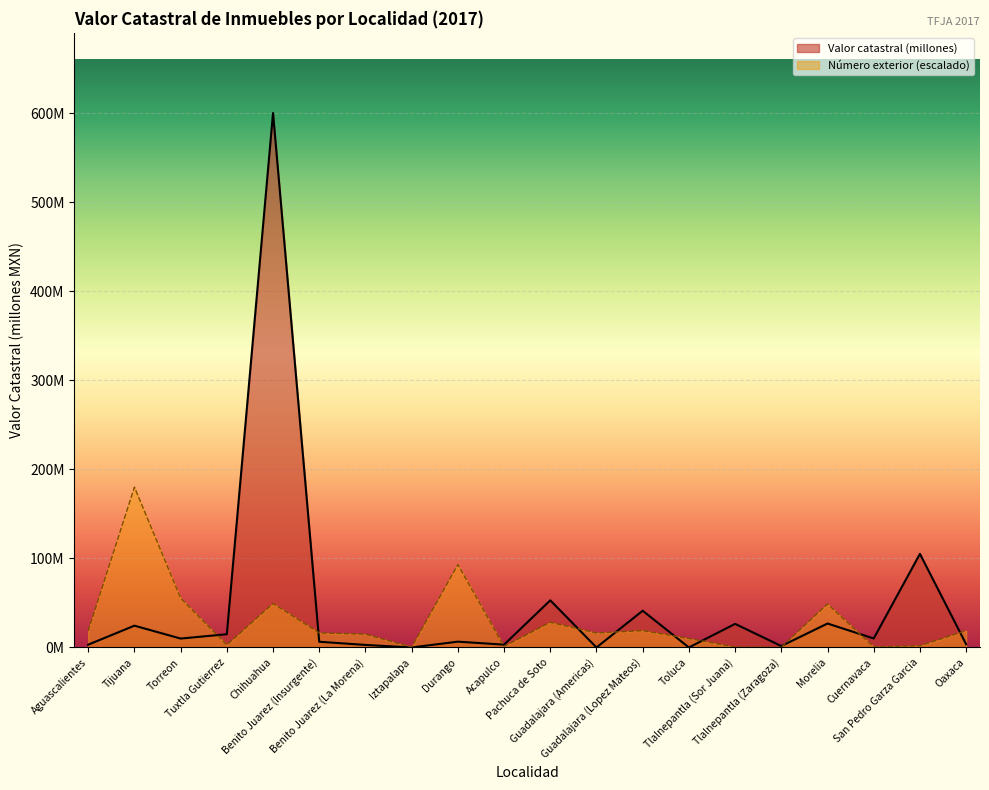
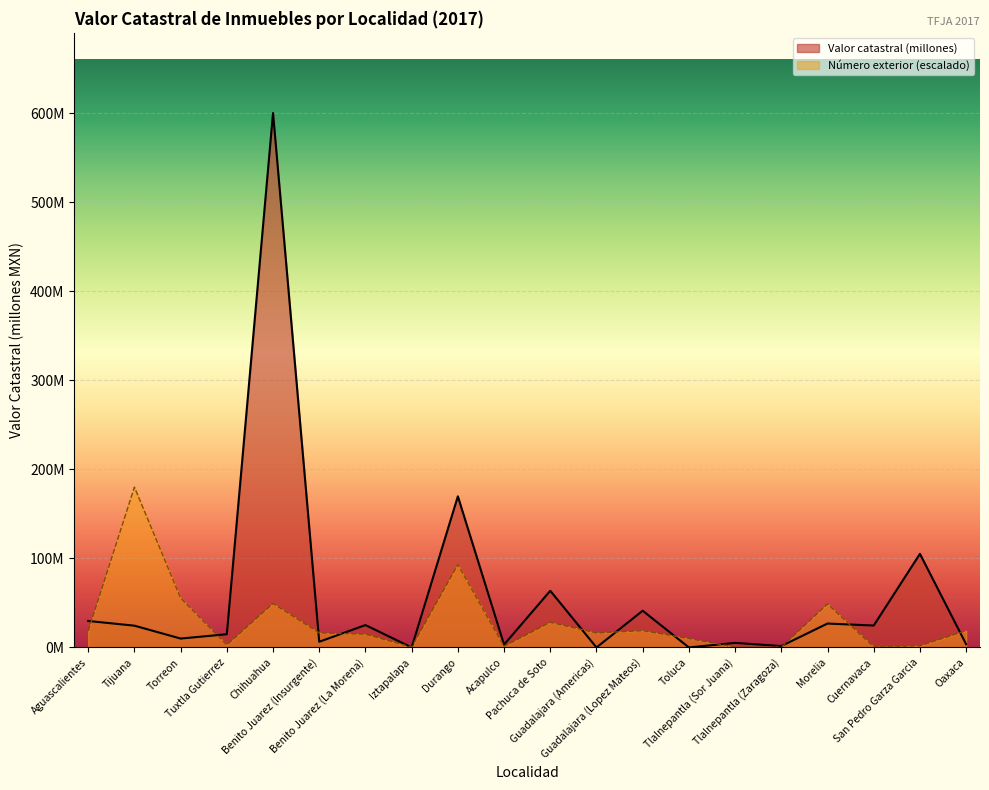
Valor catastral (millones), Aguascalientes: 0 -> 30000000
Valor catastral (millones), Benito Juarez (La Morena): 0 -> 30000000
Valor catastral (millones), Durango: 10000000 -> 170000000
Valor catastral (millones), Pachuca de Soto: 50000000 -> 60000000
Valor catastral (millones), Tlalnepantla (Sor Juana): 30000000 -> 10000000
Valor catastral (millones), Cuernavaca: 10000000 -> 20000000
